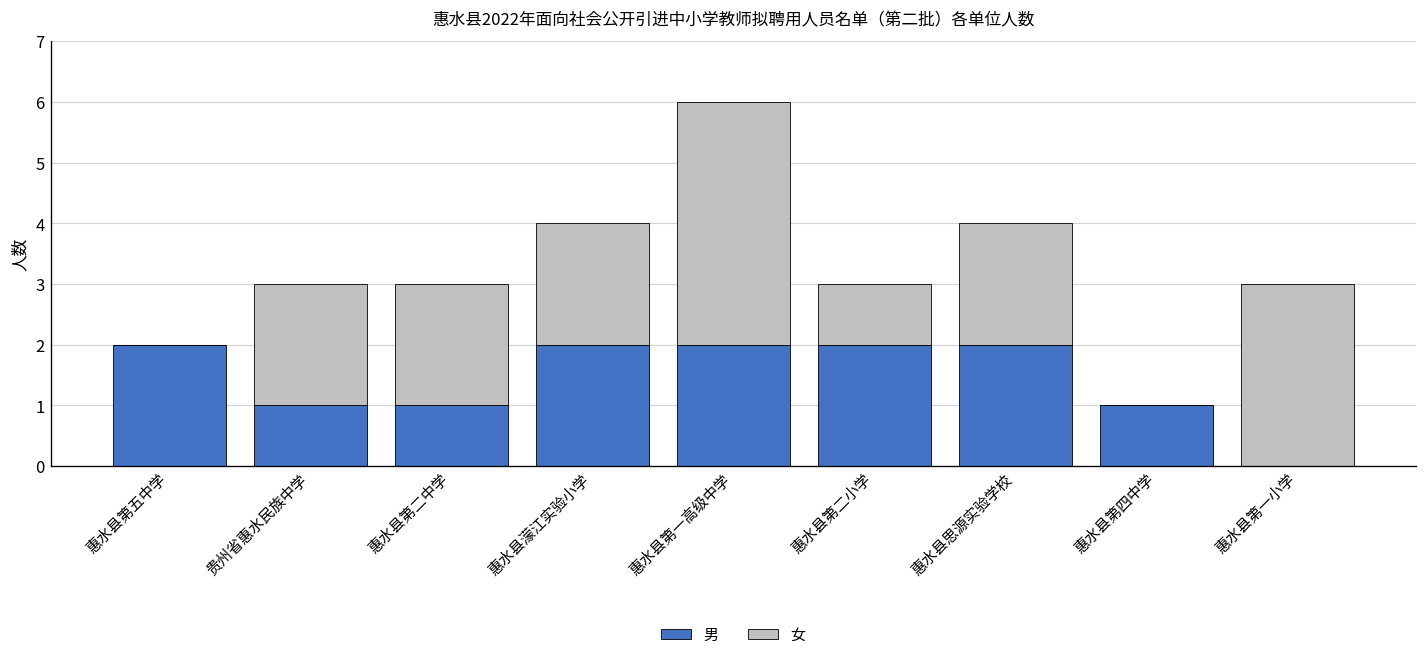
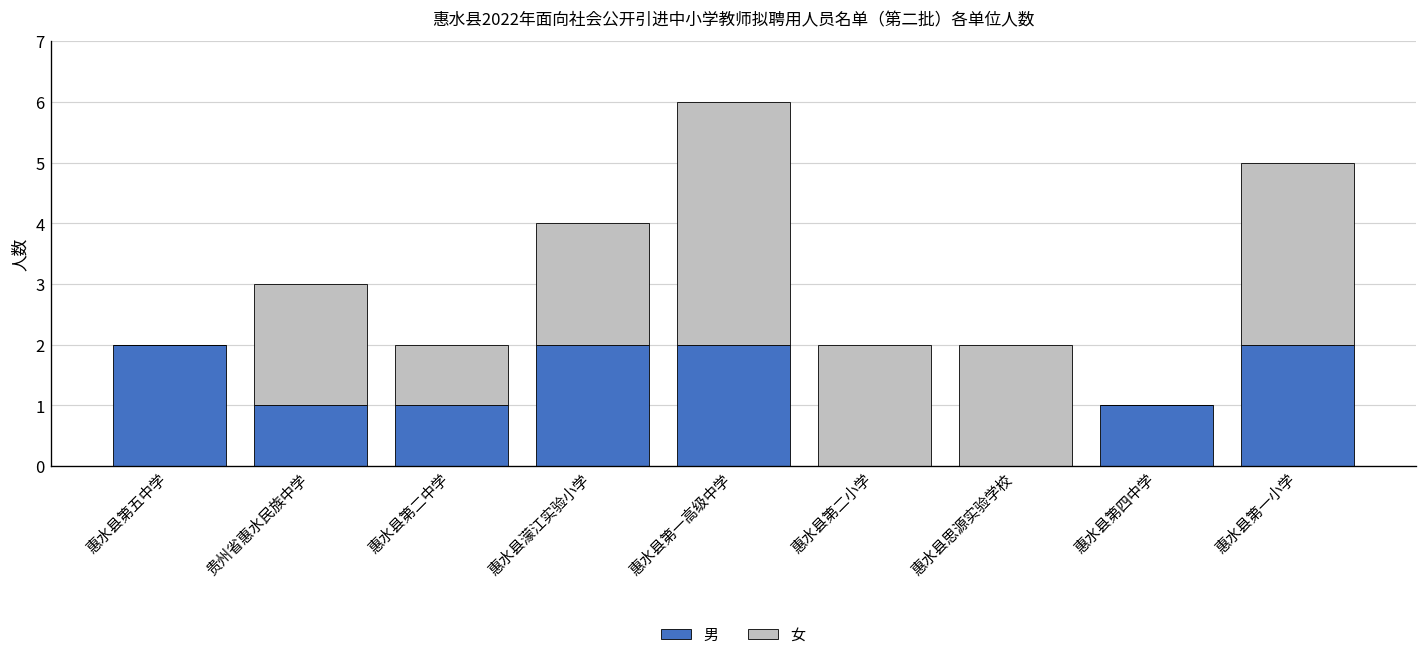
女, 惠水县第二中学: 2 -> 1
男, 惠水县第二小学: 2 -> 0
女, 惠水县第二小学: 1 -> 2
男, 惠水县思源实验学校: 2 -> 0
男, 惠水县第一小学: 0 -> 2
